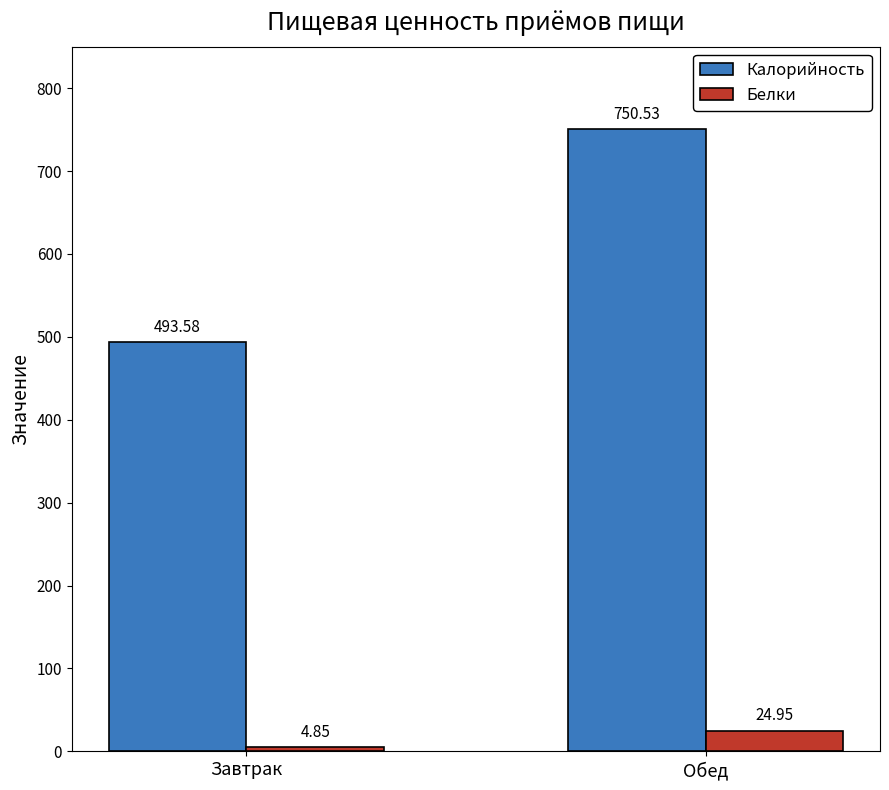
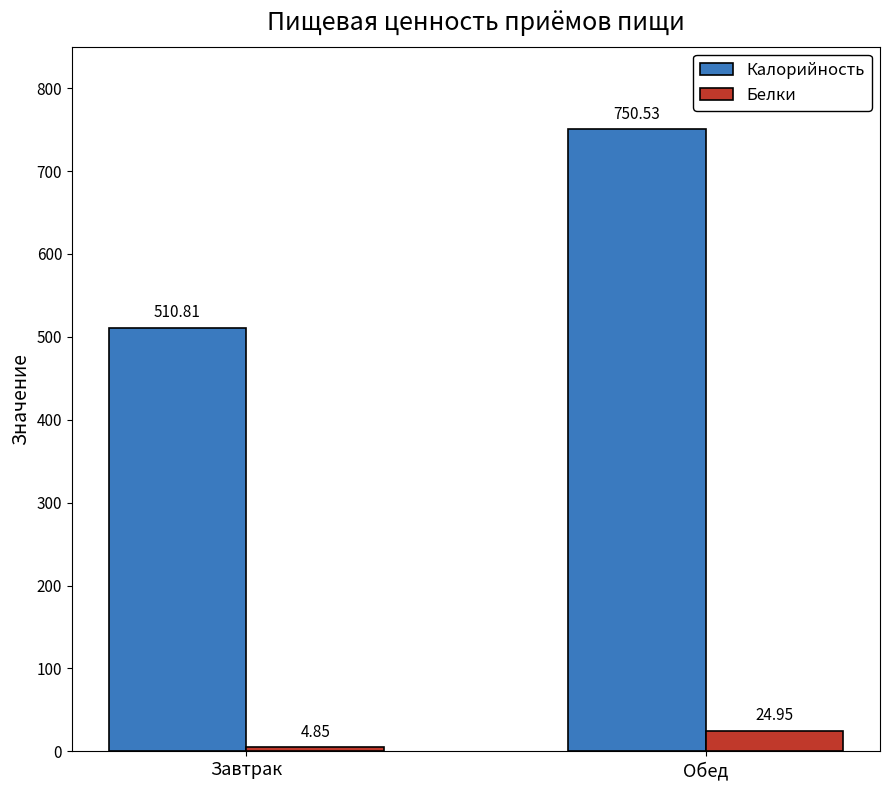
Калорийность, Завтрак: 493.58 -> 510.81
